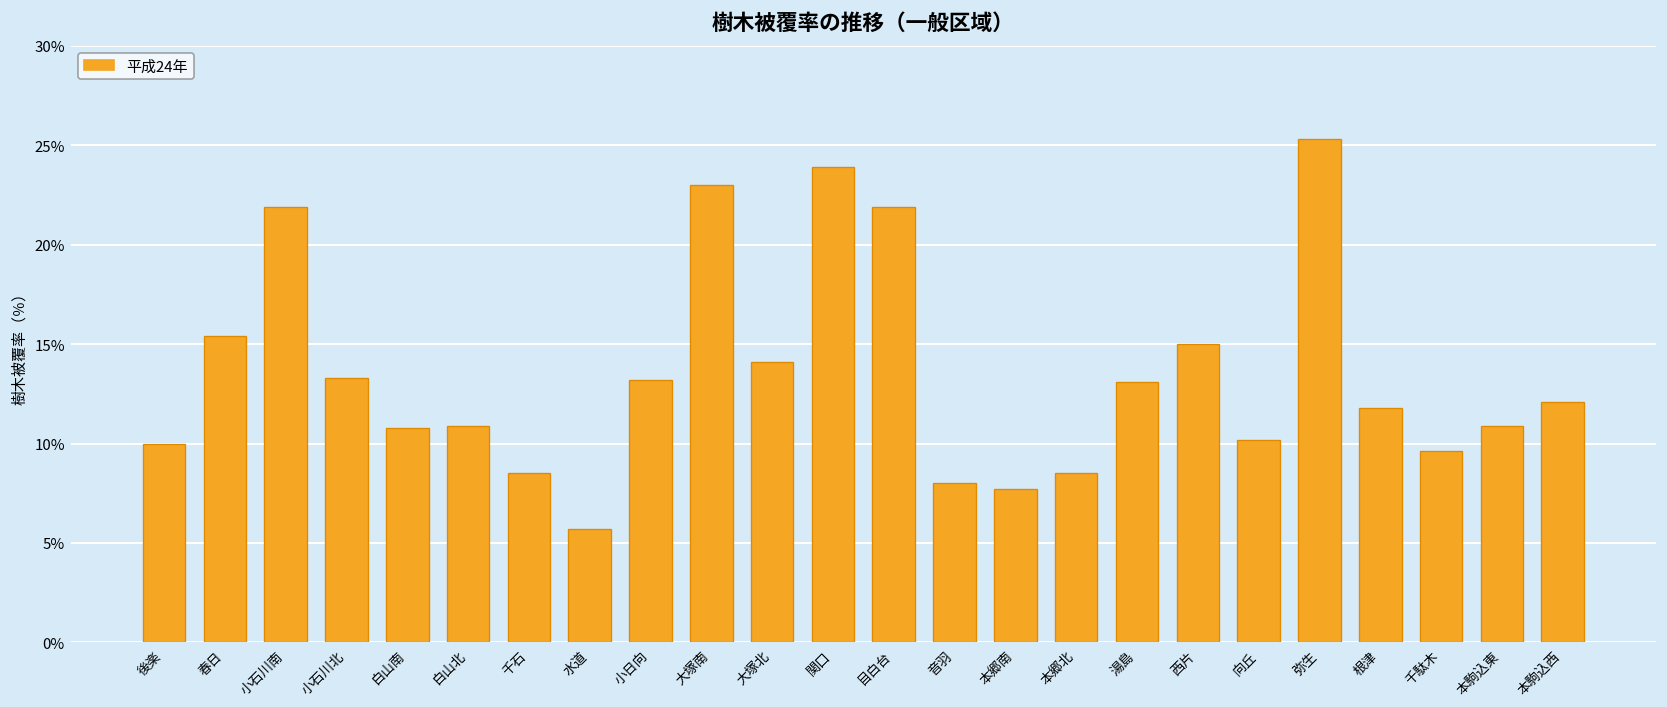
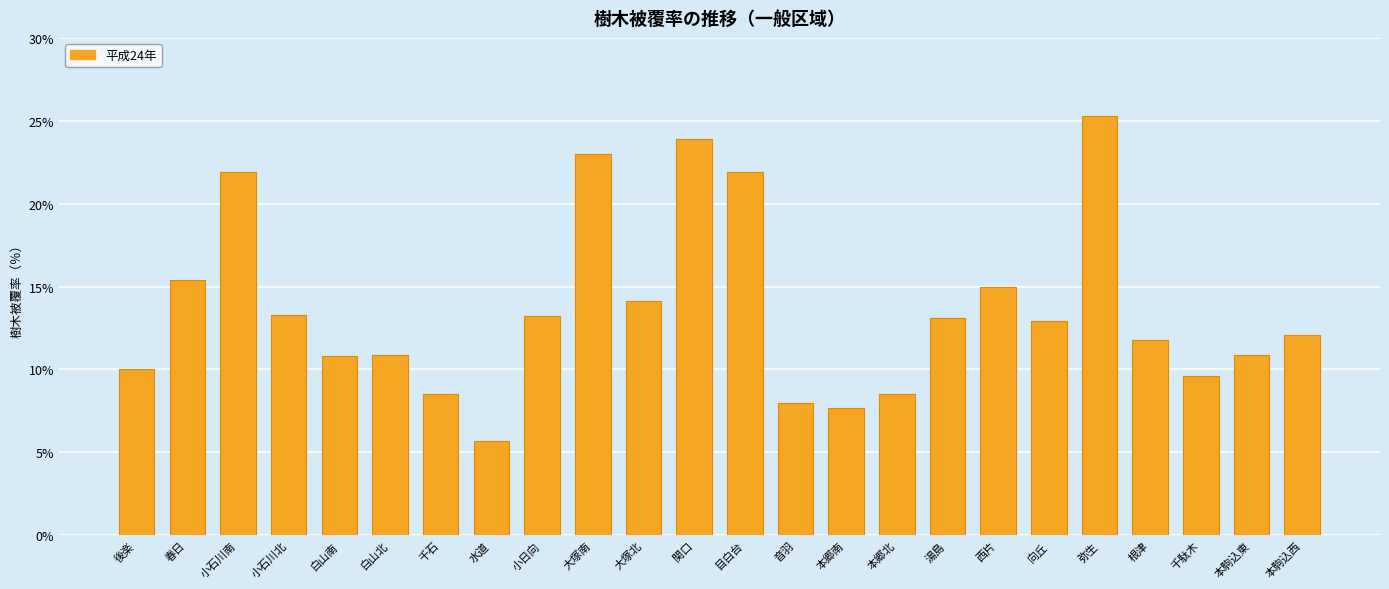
向丘: 10.2% -> 12.9%
